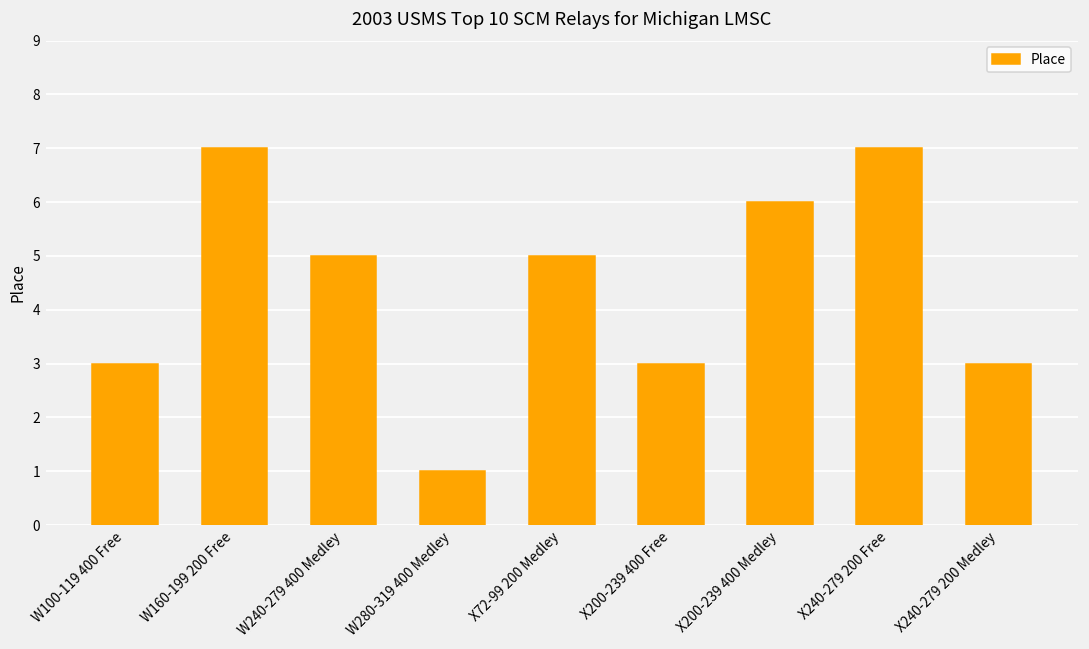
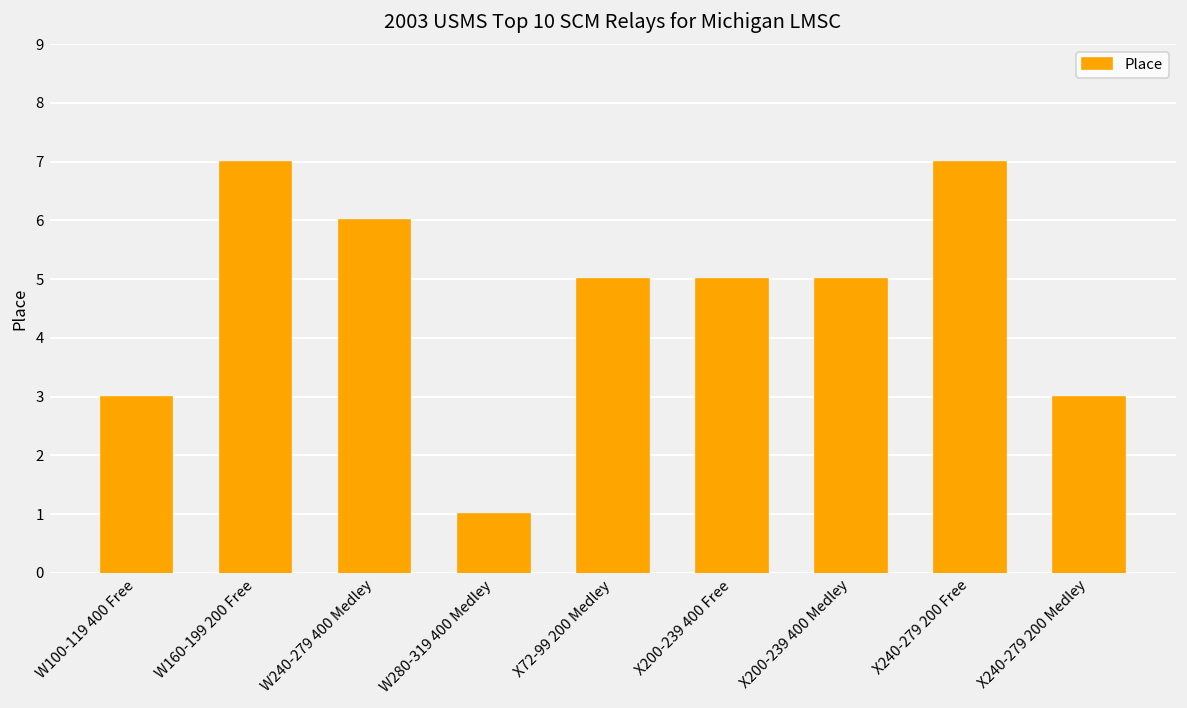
W240-279 400 Medley: 5 -> 6
X200-239 400 Free: 3 -> 5
X200-239 400 Medley: 6 -> 5
